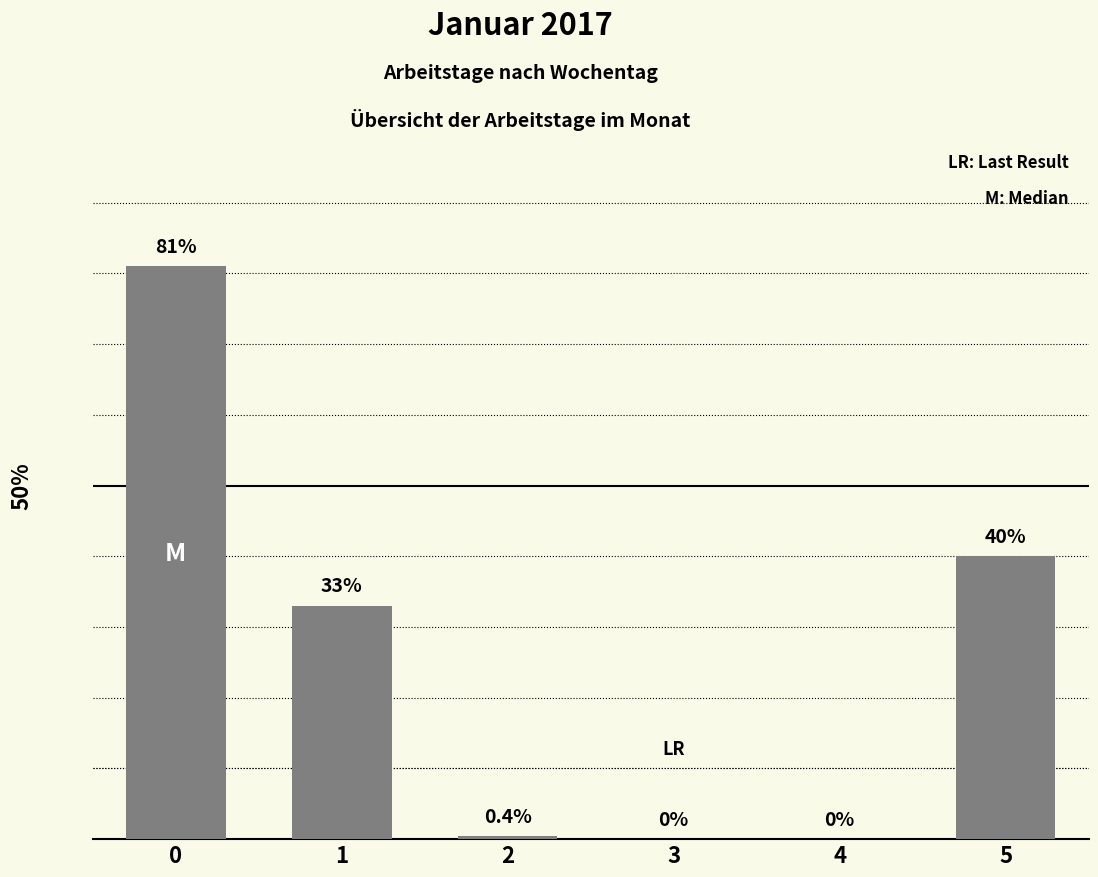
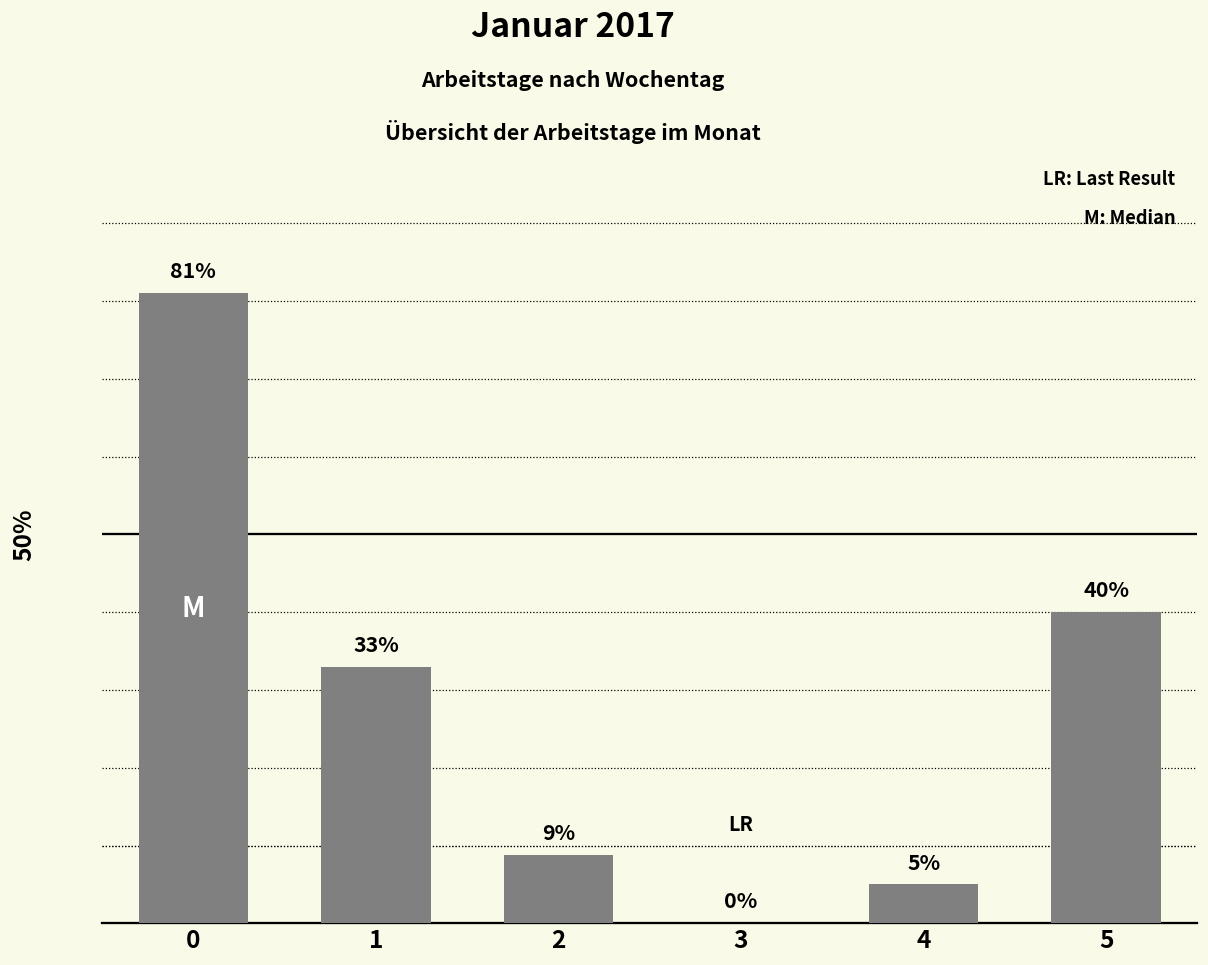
2: 0.4% -> 9%
4: 0% -> 5%
